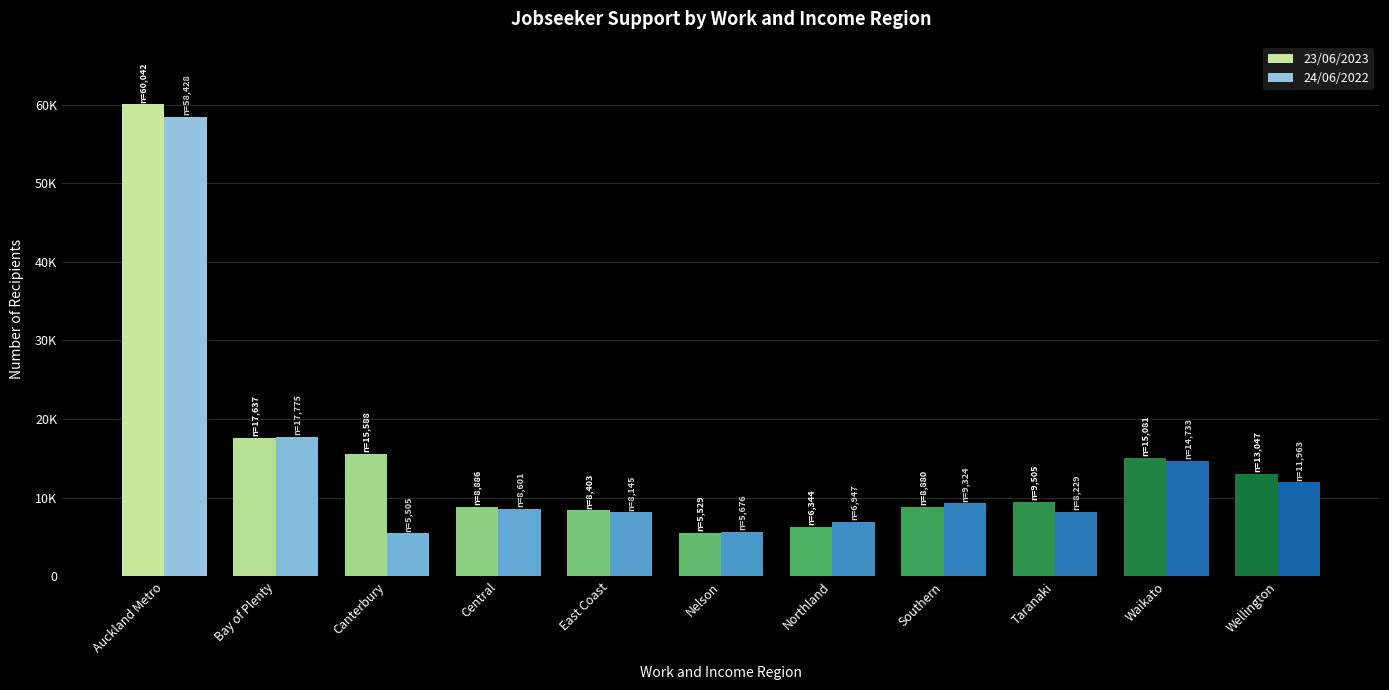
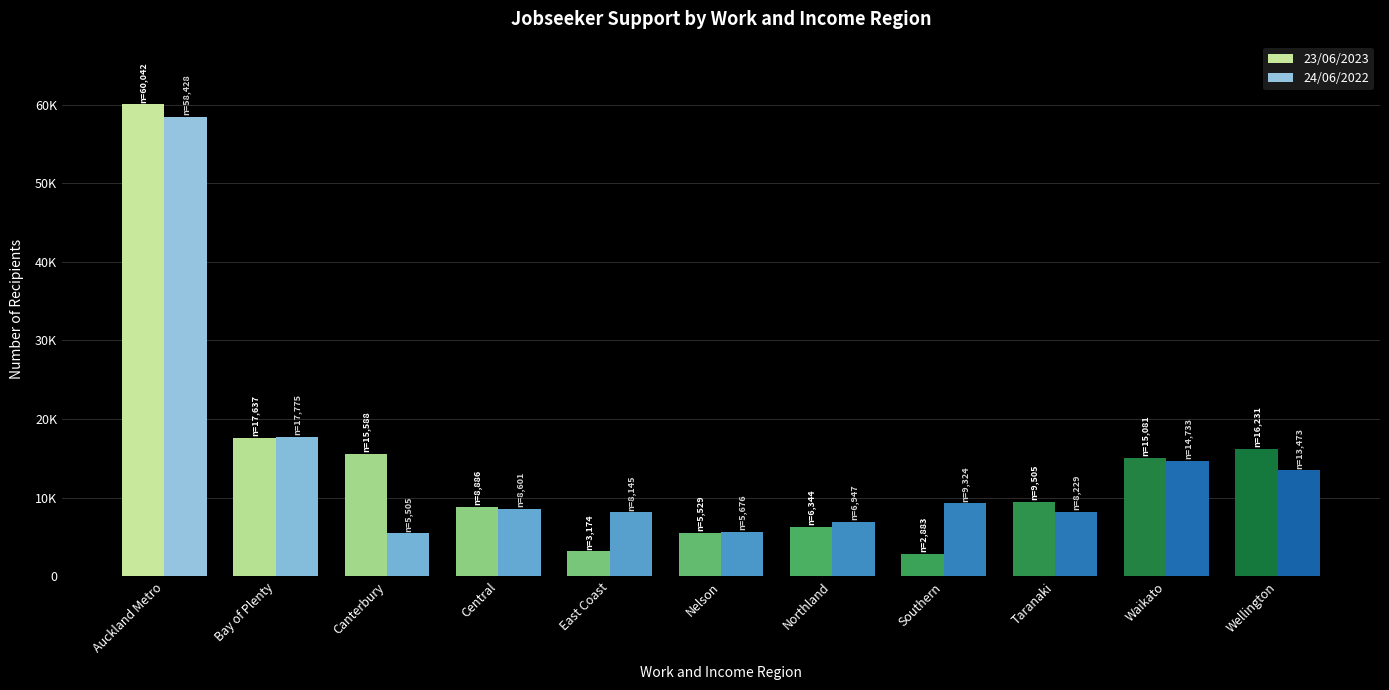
23/06/2023, East Coast: 8,403 -> 3,174
23/06/2023, Southern: 8,880 -> 2,883
23/06/2023, Wellington: 13,047 -> 16,231
24/06/2022, Wellington: 11,963 -> 13,473
